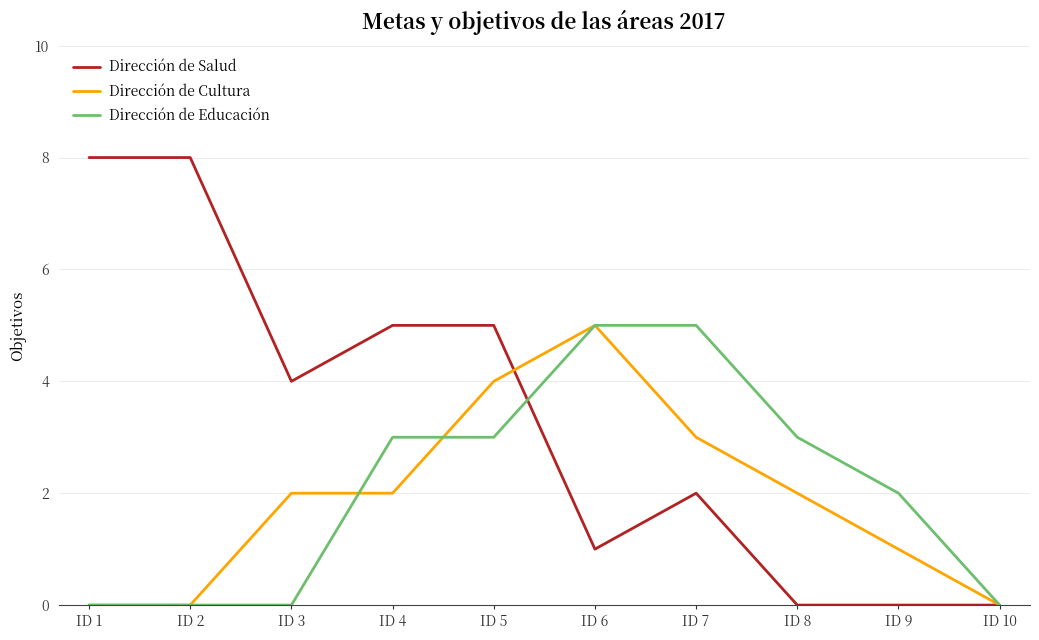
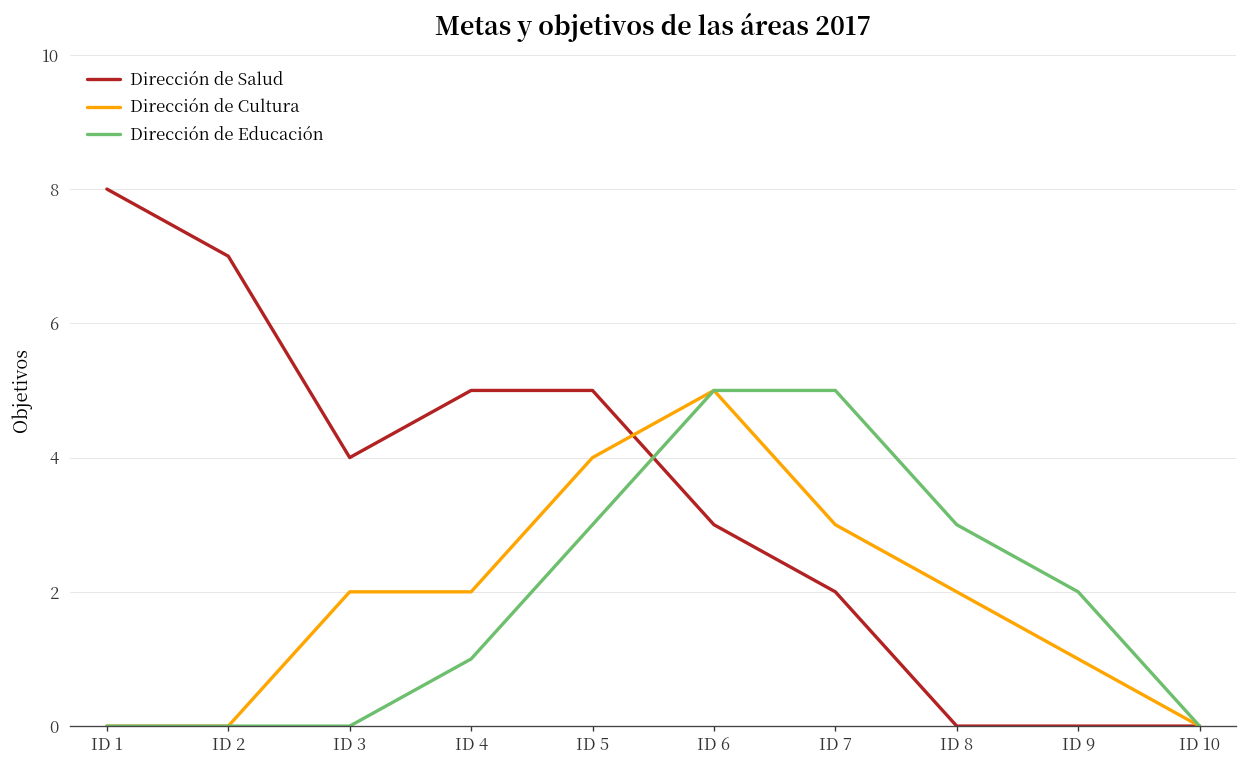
Dirección de Salud, ID 2: 8 -> 7
Dirección de Educación, ID 4: 3 -> 1
Dirección de Salud, ID 6: 1 -> 3
